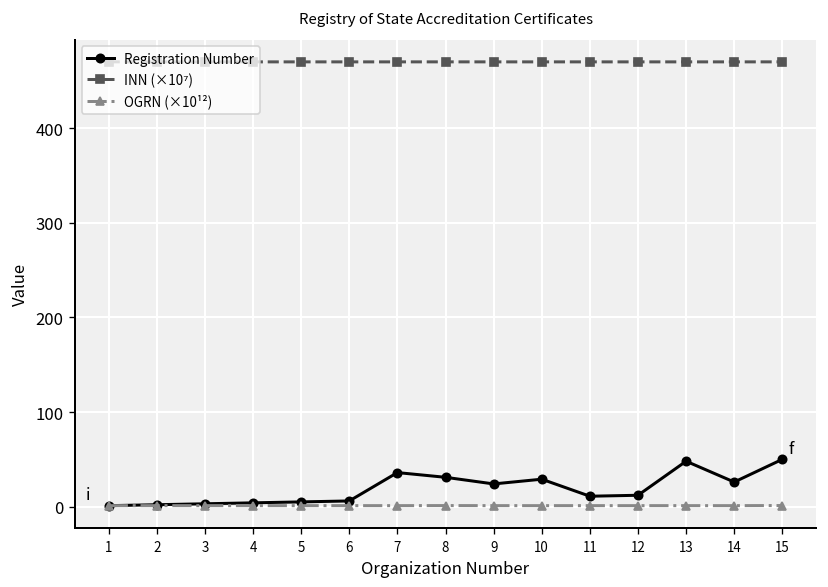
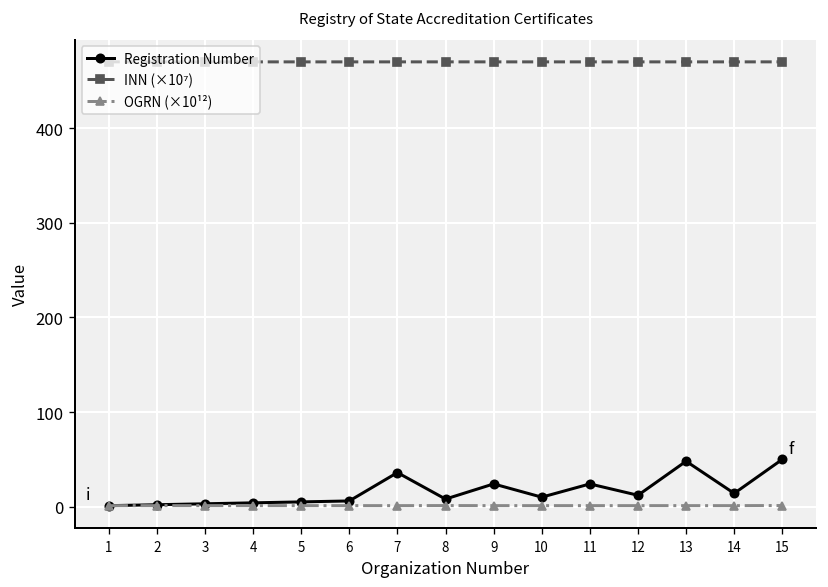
Registration Number, 8: 30 -> 10
Registration Number, 10: 30 -> 10
Registration Number, 11: 10 -> 20
Registration Number, 14: 30 -> 10
